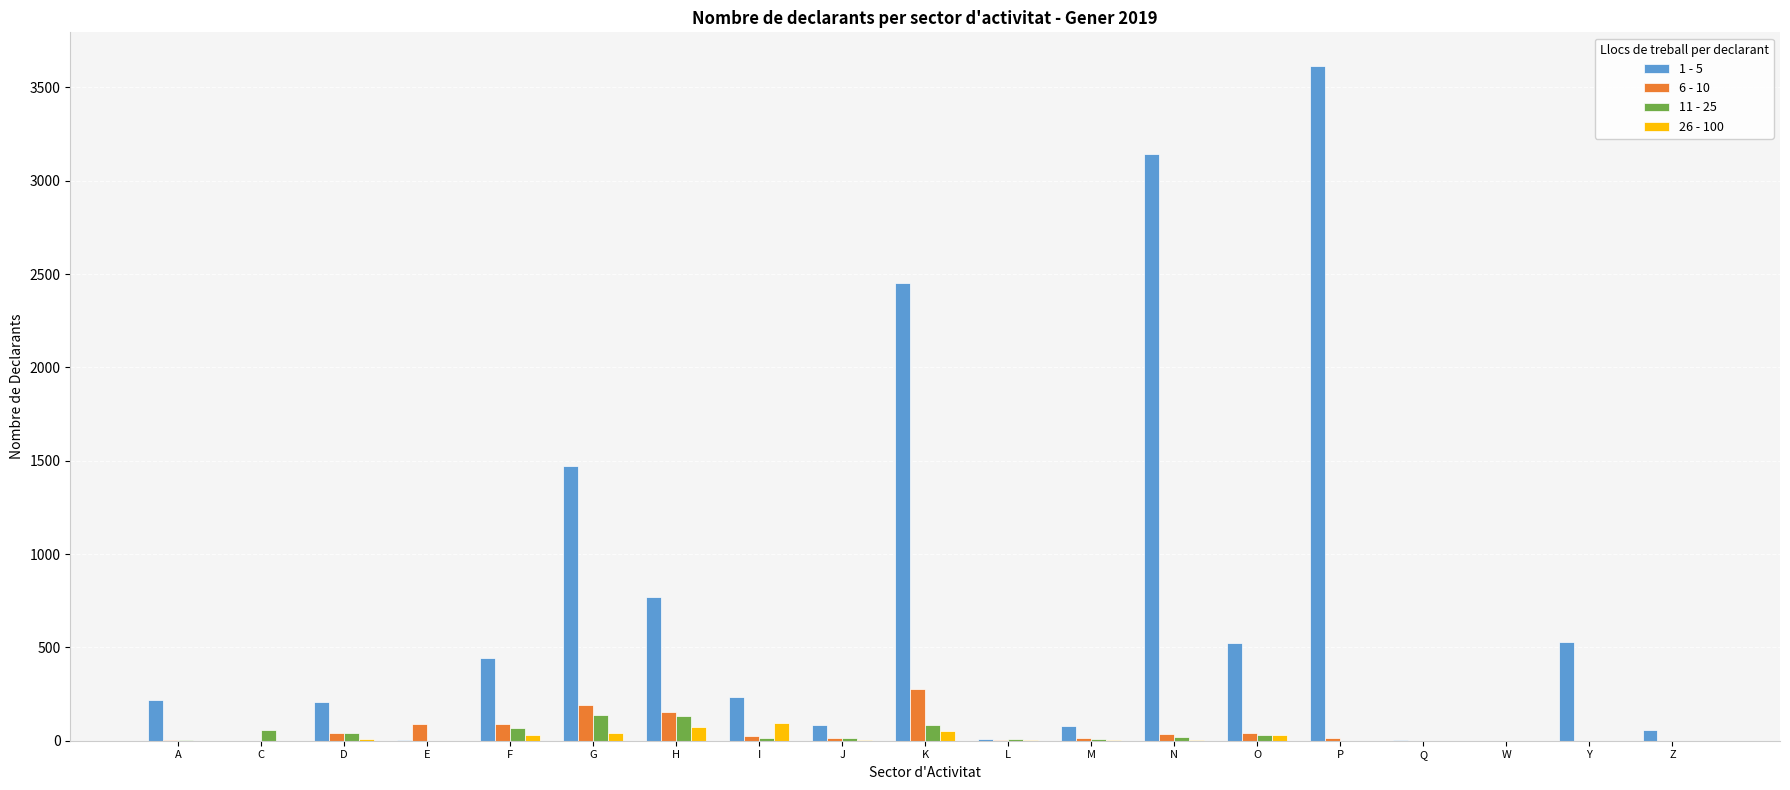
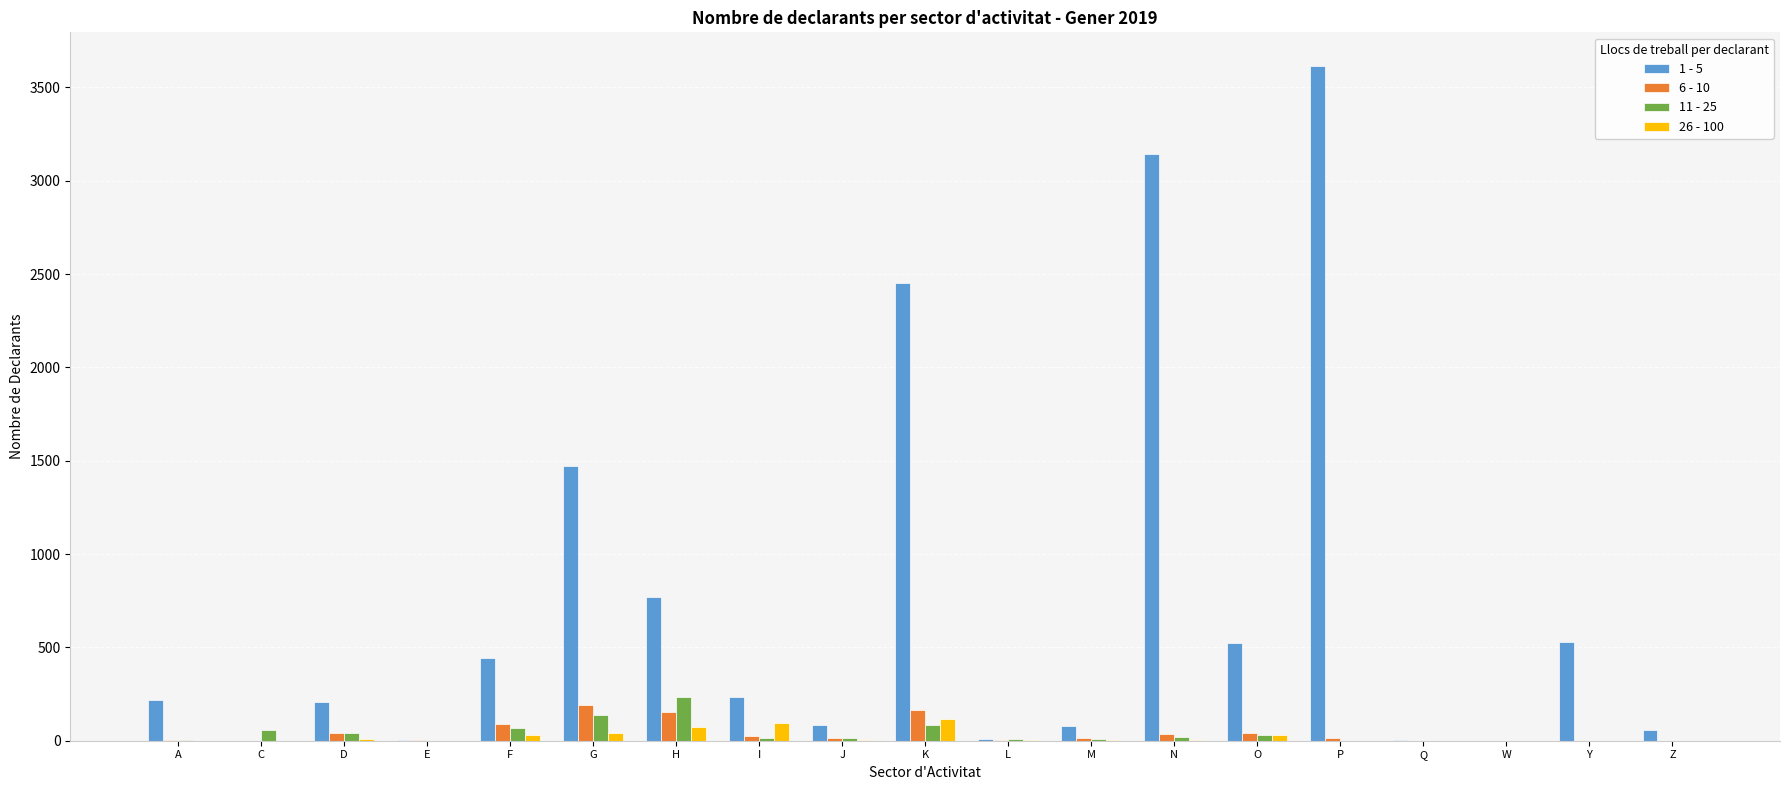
6 - 10, E: 90 -> 0
11 - 25, H: 130 -> 230
6 - 10, K: 280 -> 170
26 - 100, K: 50 -> 110
